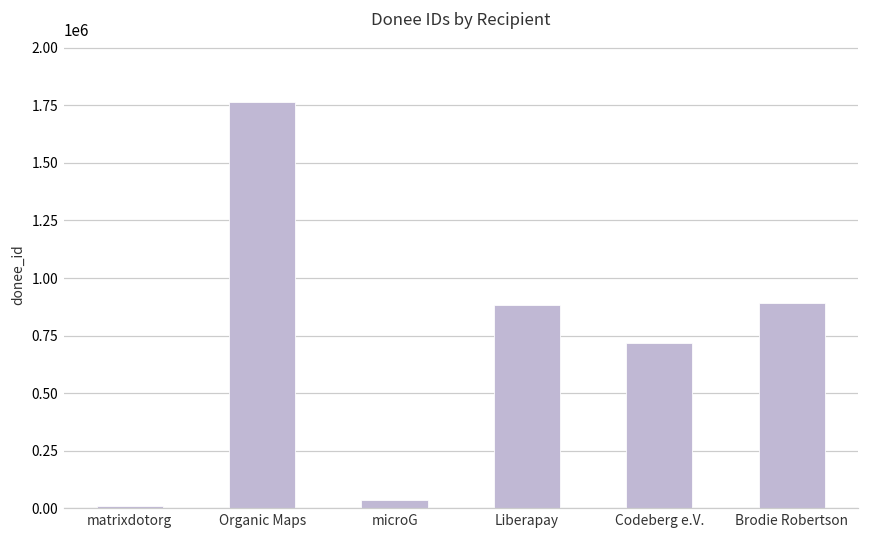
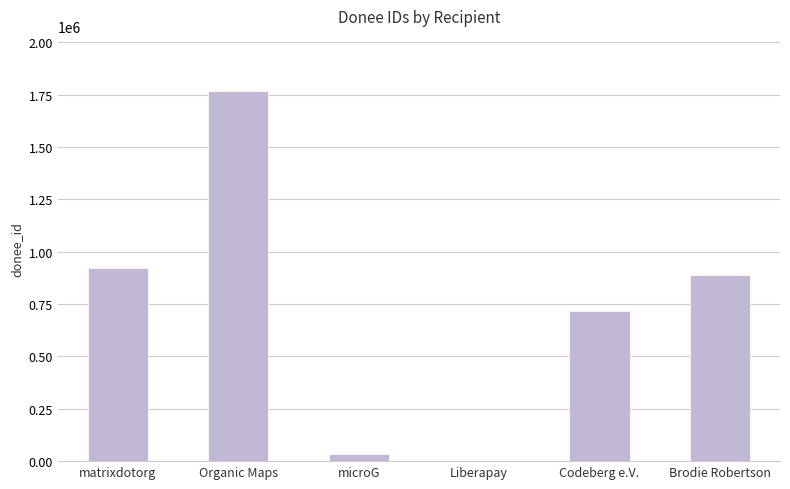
matrixdotorg: 10000 -> 920000
Liberapay: 880000 -> 0
